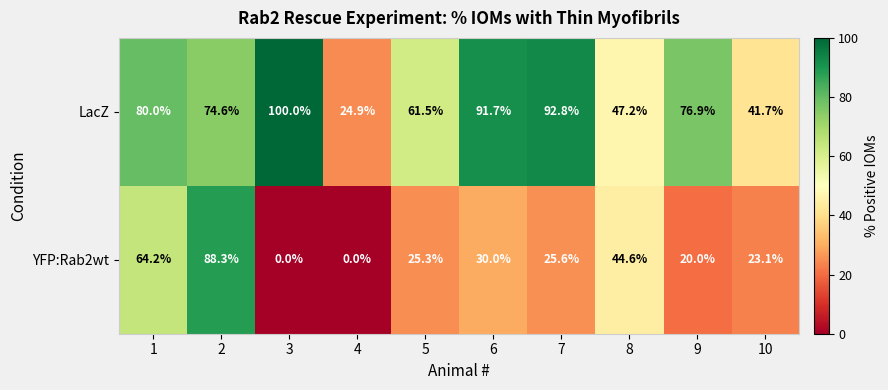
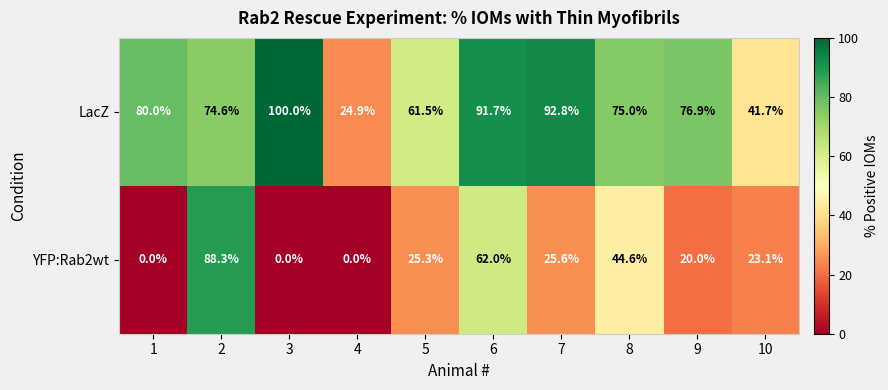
LacZ, 8: 47.2% -> 75.0%
YFP:Rab2wt, 1: 64.2% -> 0.0%
YFP:Rab2wt, 6: 30.0% -> 62.0%
